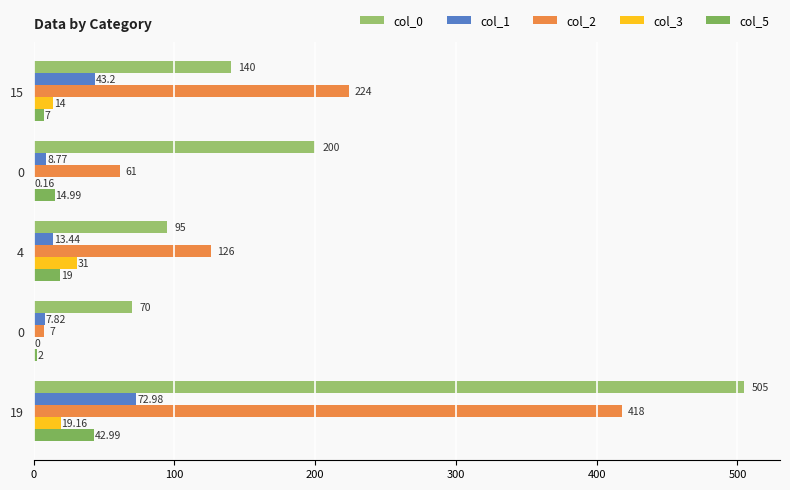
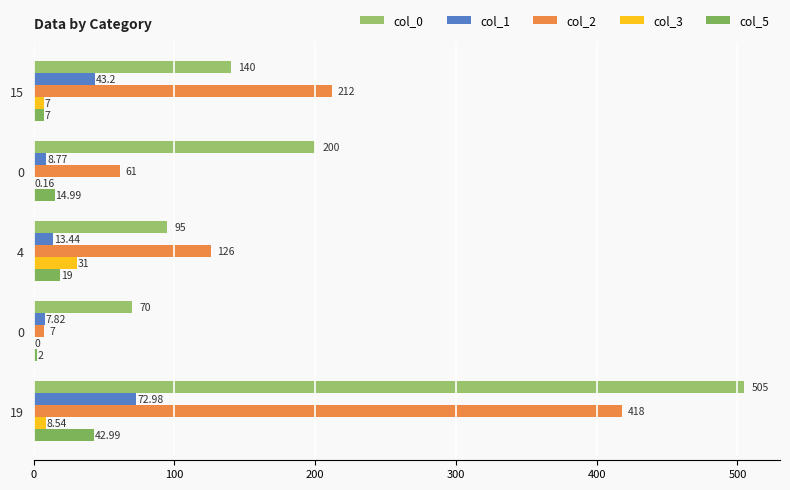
col_2, 15: 224 -> 212
col_3, 15: 14 -> 7
col_3, 19: 19.16 -> 8.54
